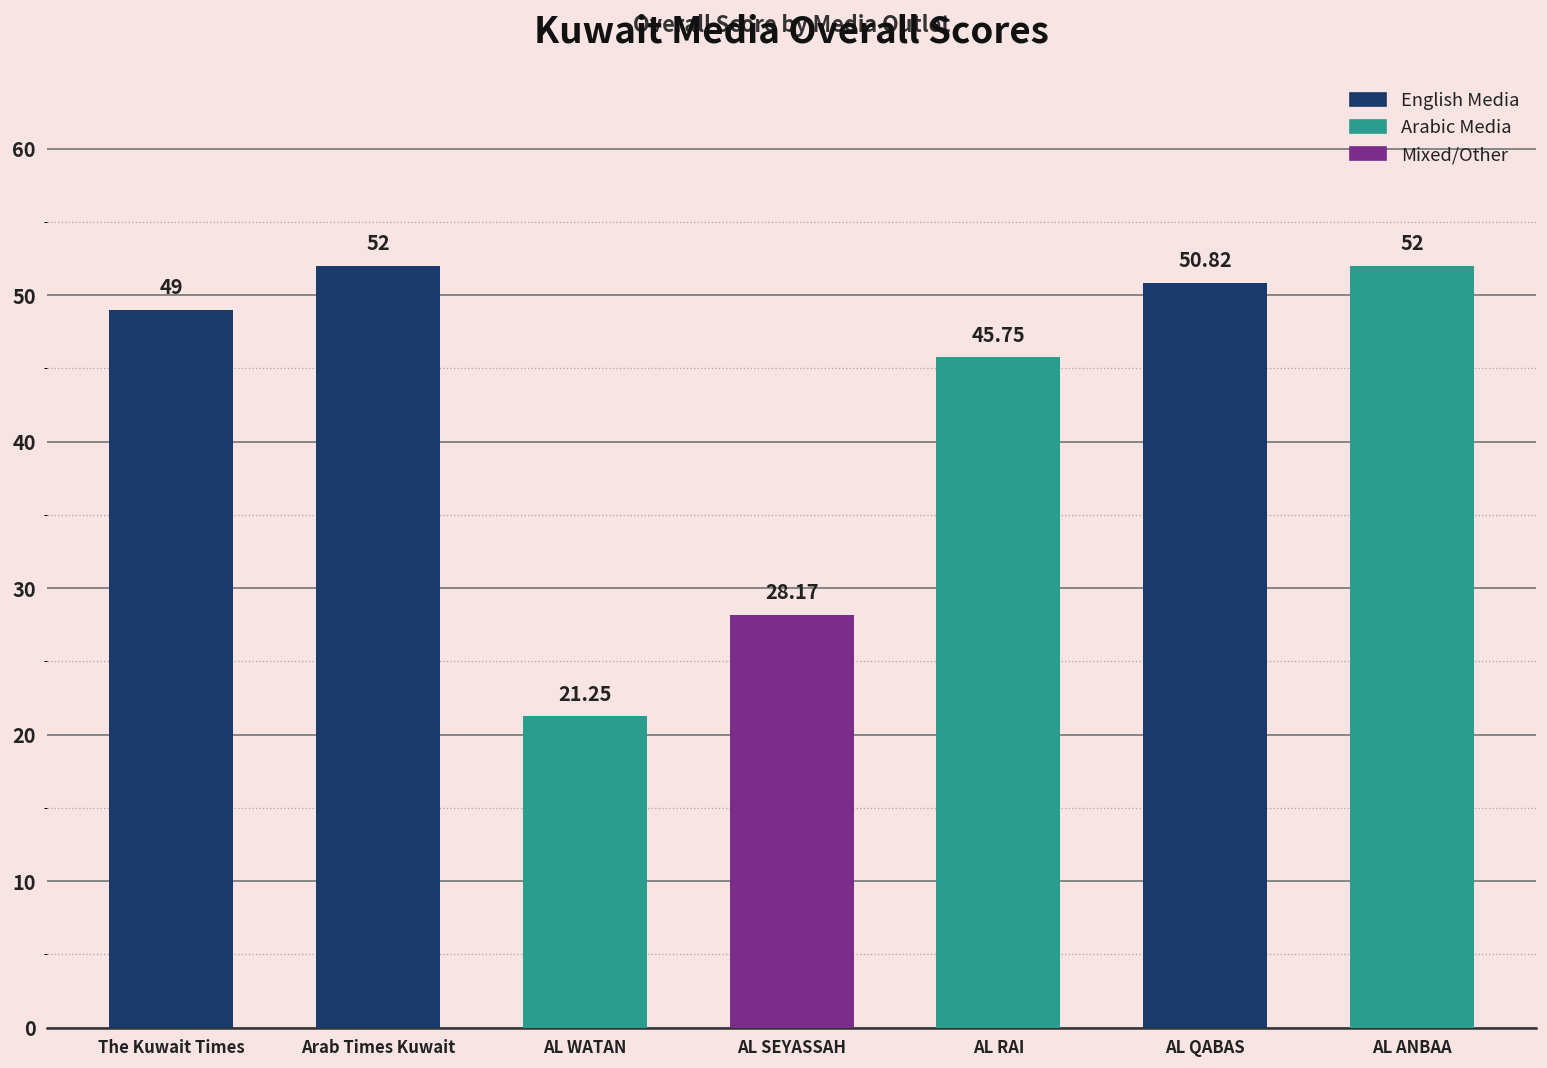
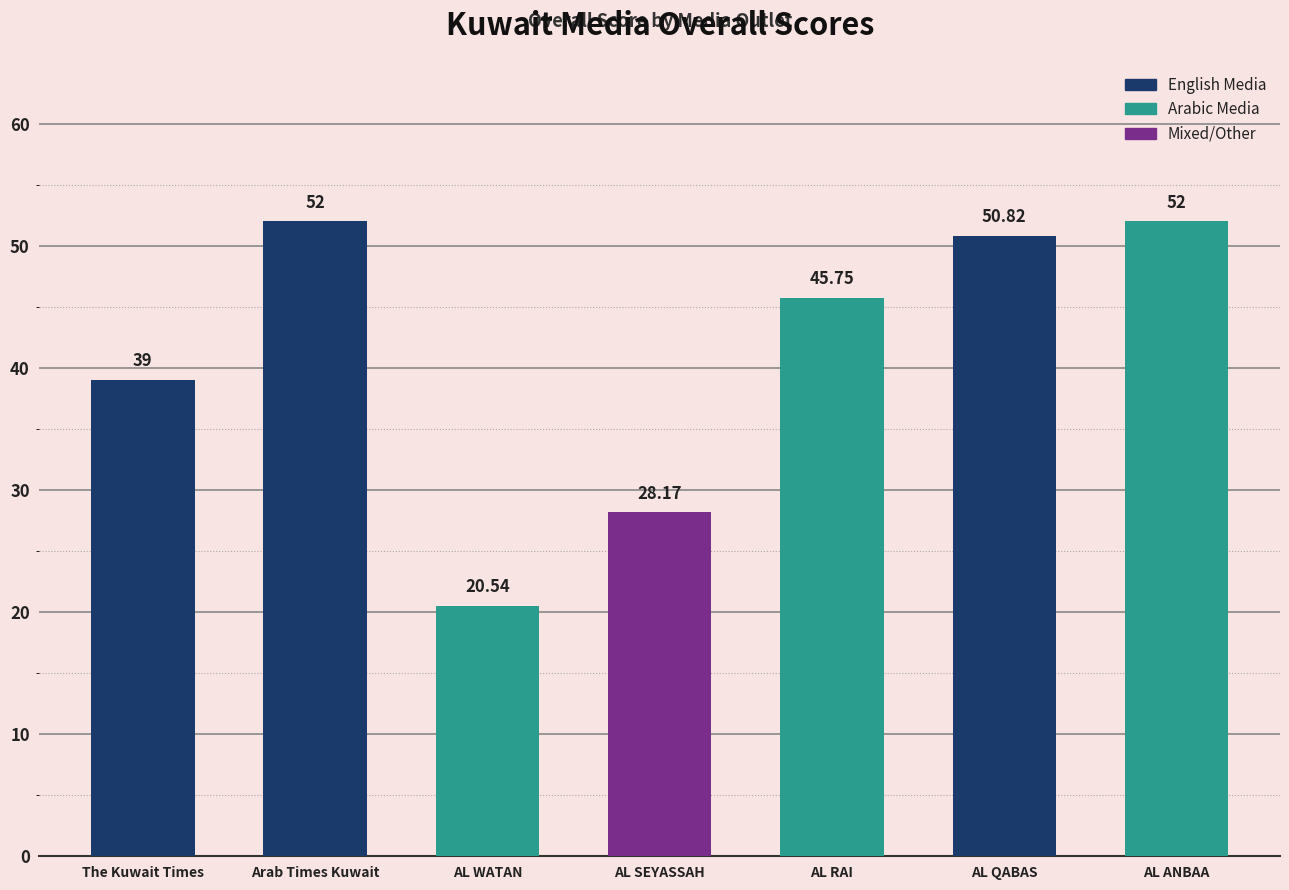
The Kuwait Times: 49 -> 39
AL WATAN: 21.25 -> 20.54
